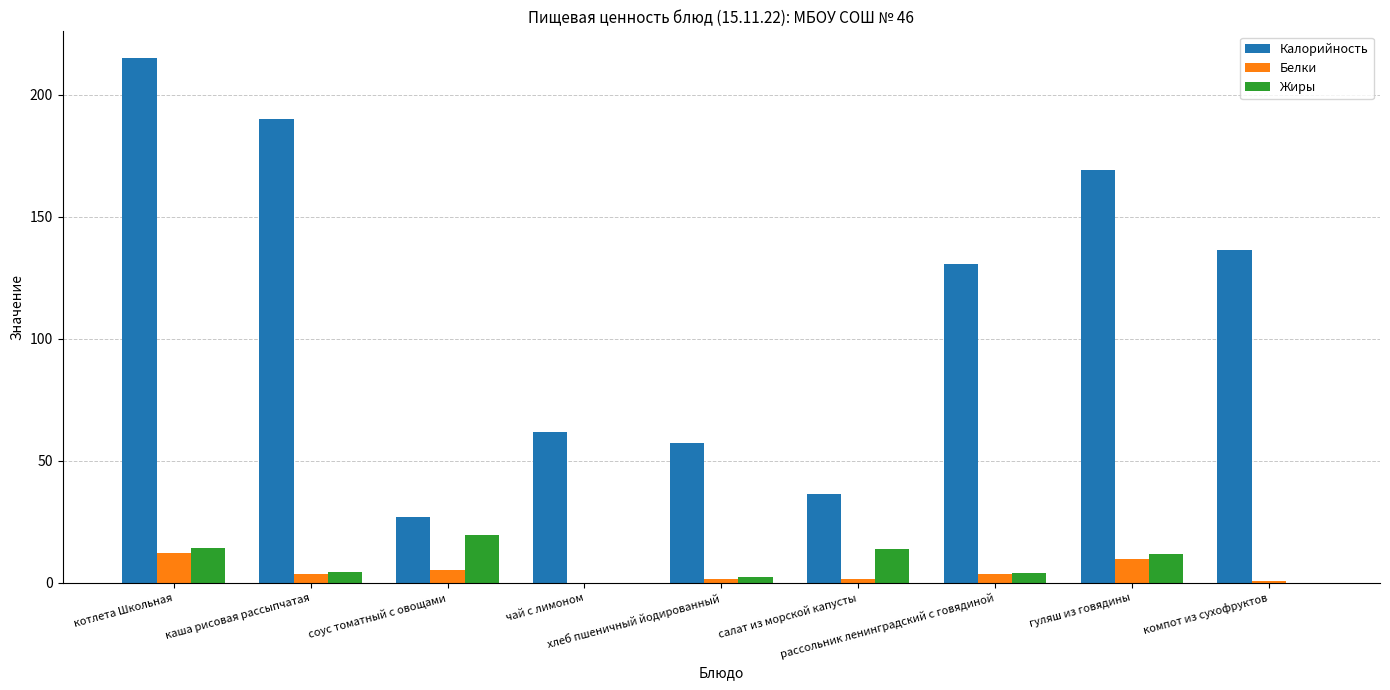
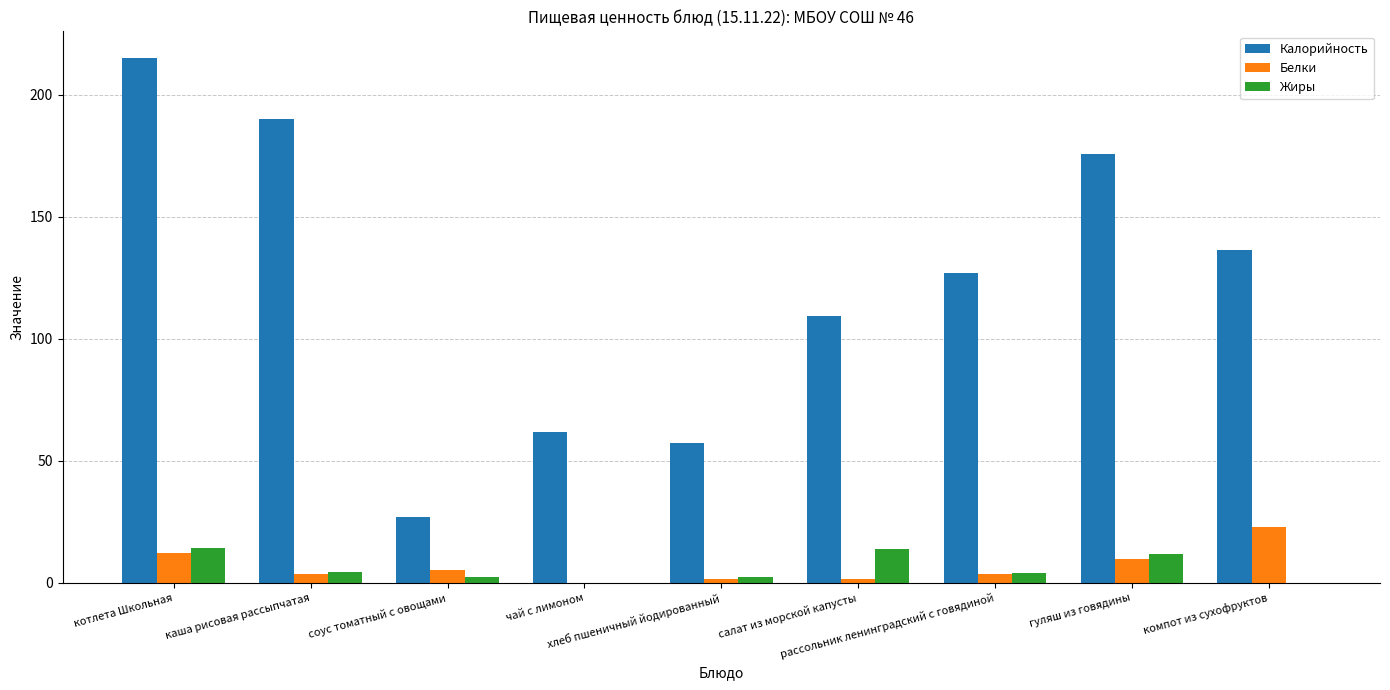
Жиры, соус томатный с овощами: 20 -> 2
Калорийность, салат из морской капусты: 36 -> 109
Калорийность, рассольник ленинградский с говядиной: 131 -> 127
Калорийность, гуляш из говядины: 169 -> 176
Белки, компот из сухофруктов: 1 -> 23
